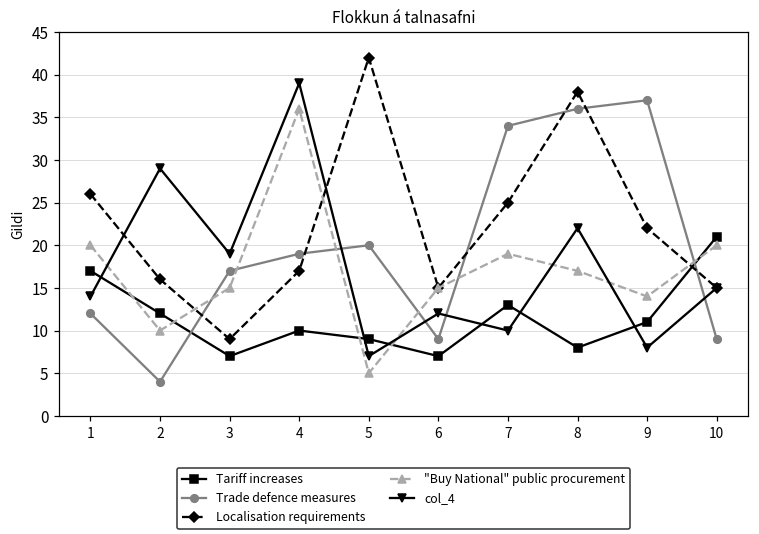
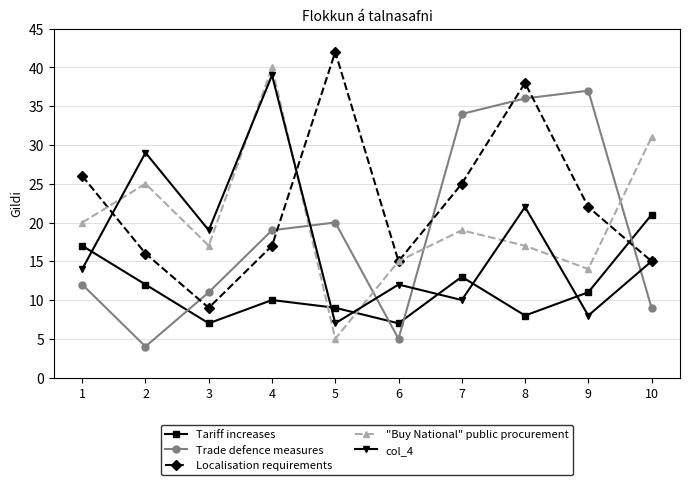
"Buy National" public procurement, 2: 10 -> 25
Trade defence measures, 3: 17 -> 11
"Buy National" public procurement, 3: 15 -> 17
"Buy National" public procurement, 4: 36 -> 40
Trade defence measures, 6: 9 -> 5
"Buy National" public procurement, 10: 20 -> 31
